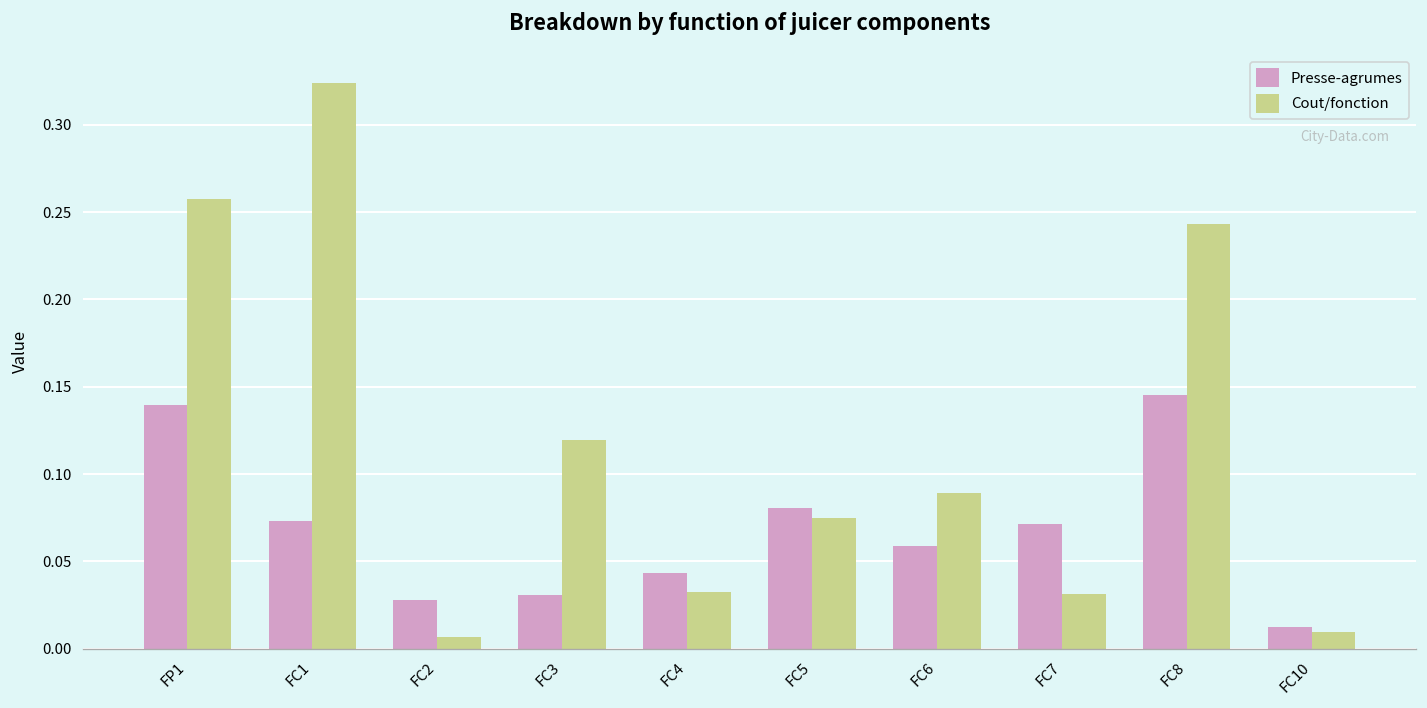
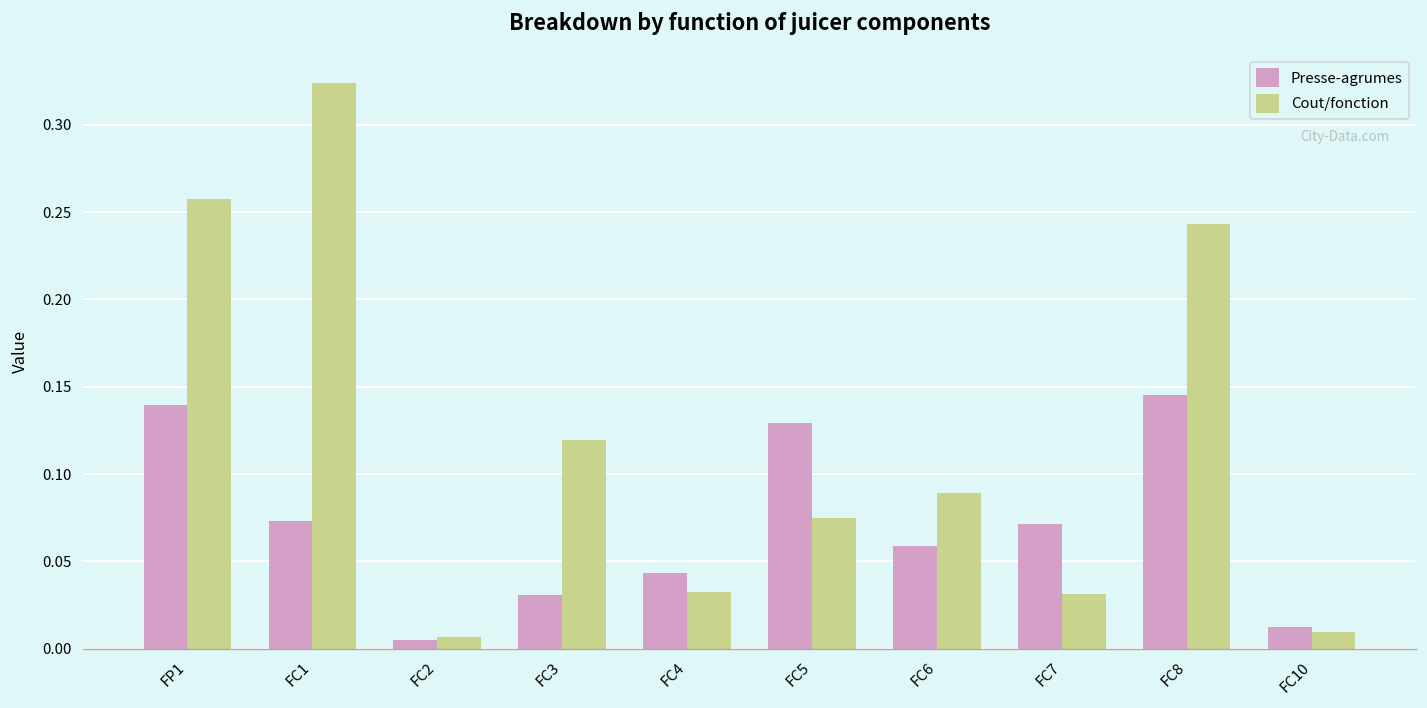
Presse-agrumes, FC2: 0.028 -> 0.005
Presse-agrumes, FC5: 0.080 -> 0.129
